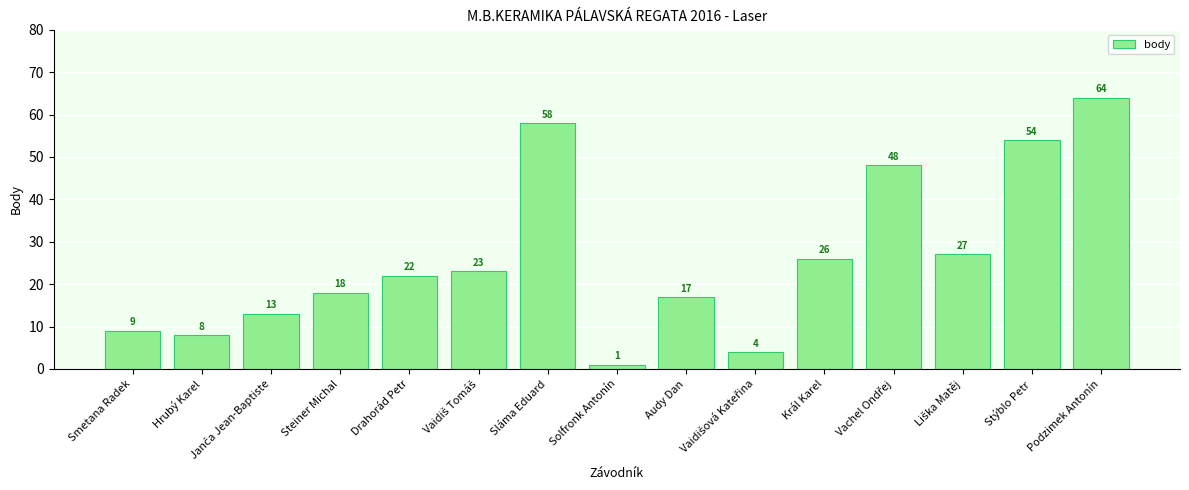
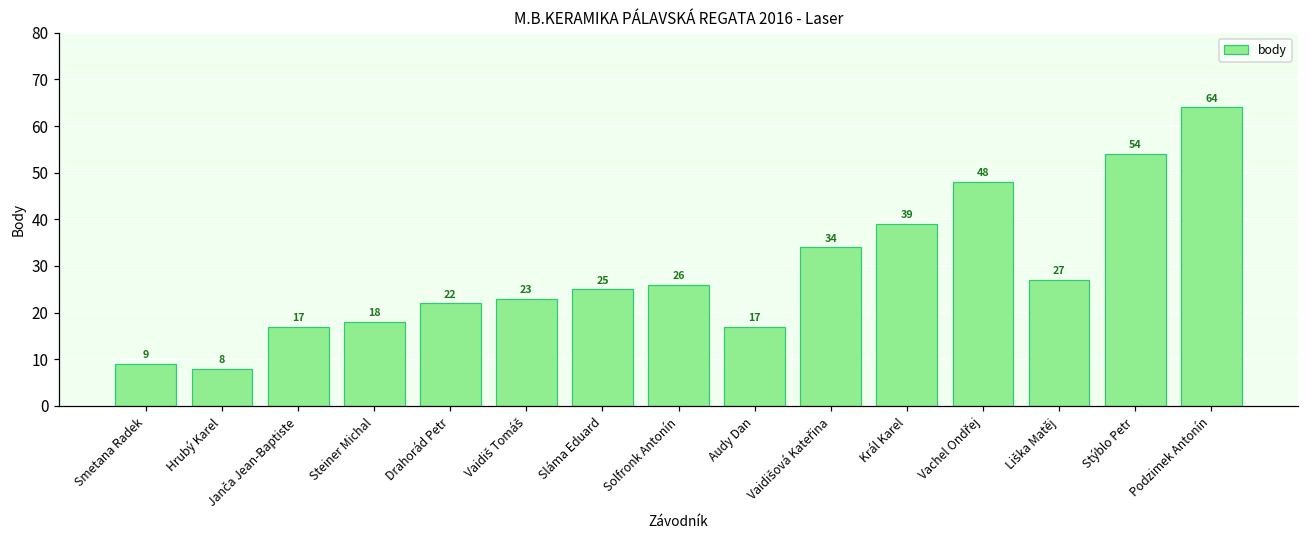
Janča Jean-Baptiste: 13 -> 17
Sláma Eduard: 58 -> 25
Solfronk Antonín: 1 -> 26
Vaidišová Kateřina: 4 -> 34
Král Karel: 26 -> 39
